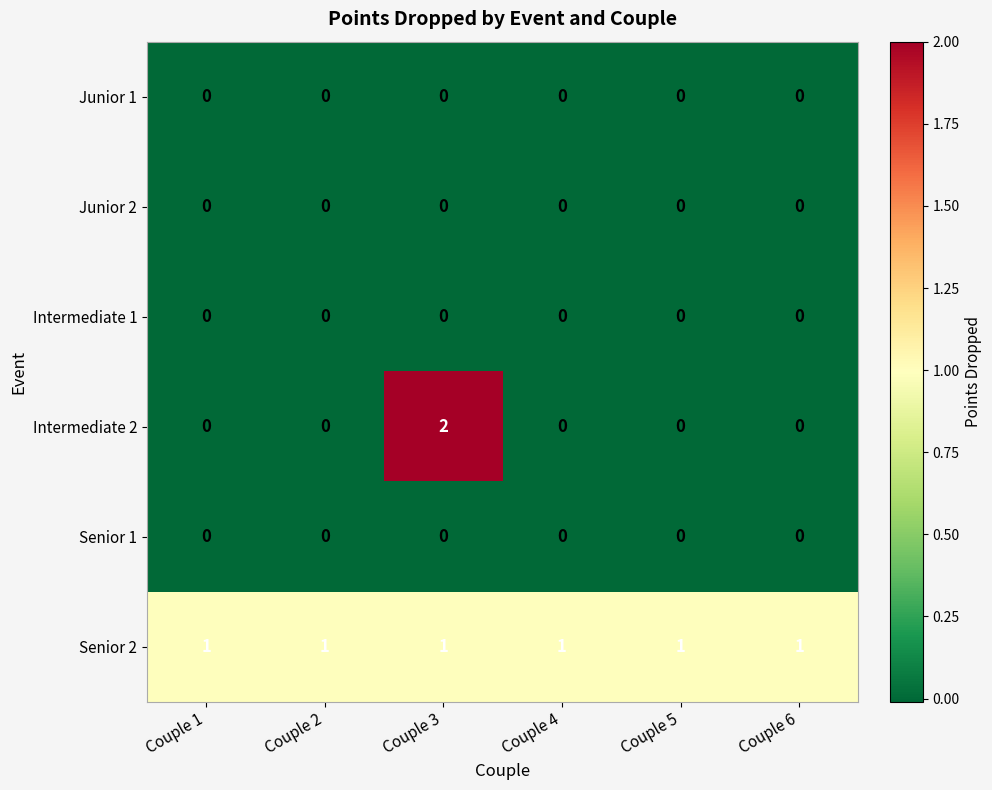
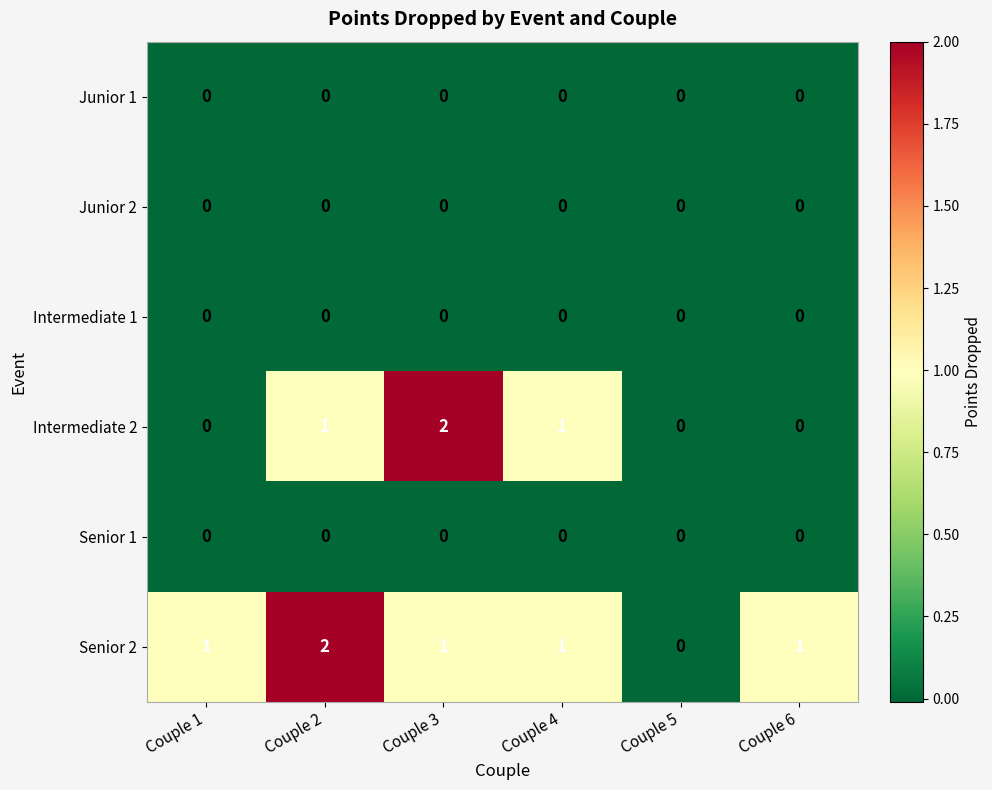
Intermediate 2, Couple 2: 0 -> 1
Intermediate 2, Couple 4: 0 -> 1
Senior 2, Couple 2: 1 -> 2
Senior 2, Couple 5: 1 -> 0
